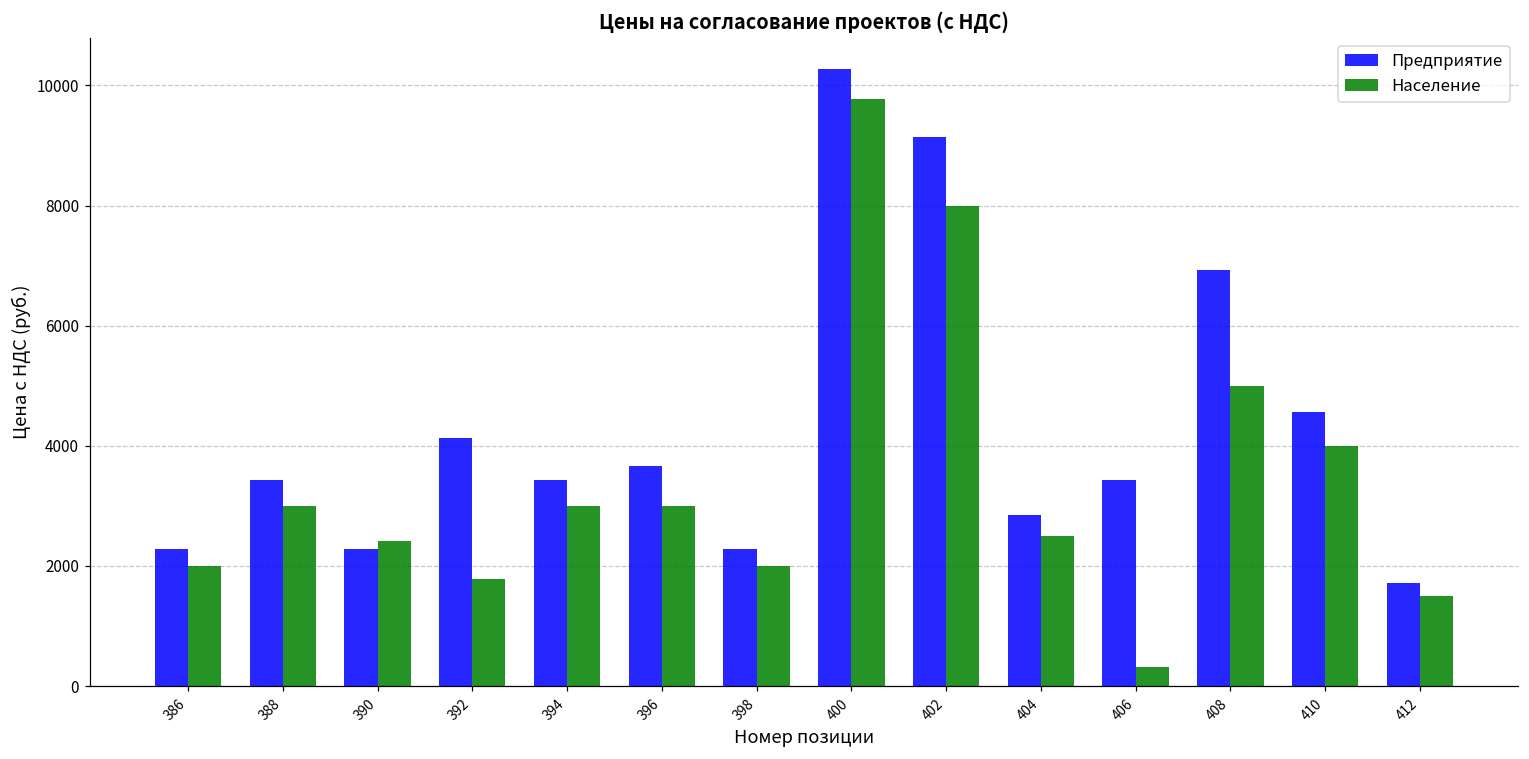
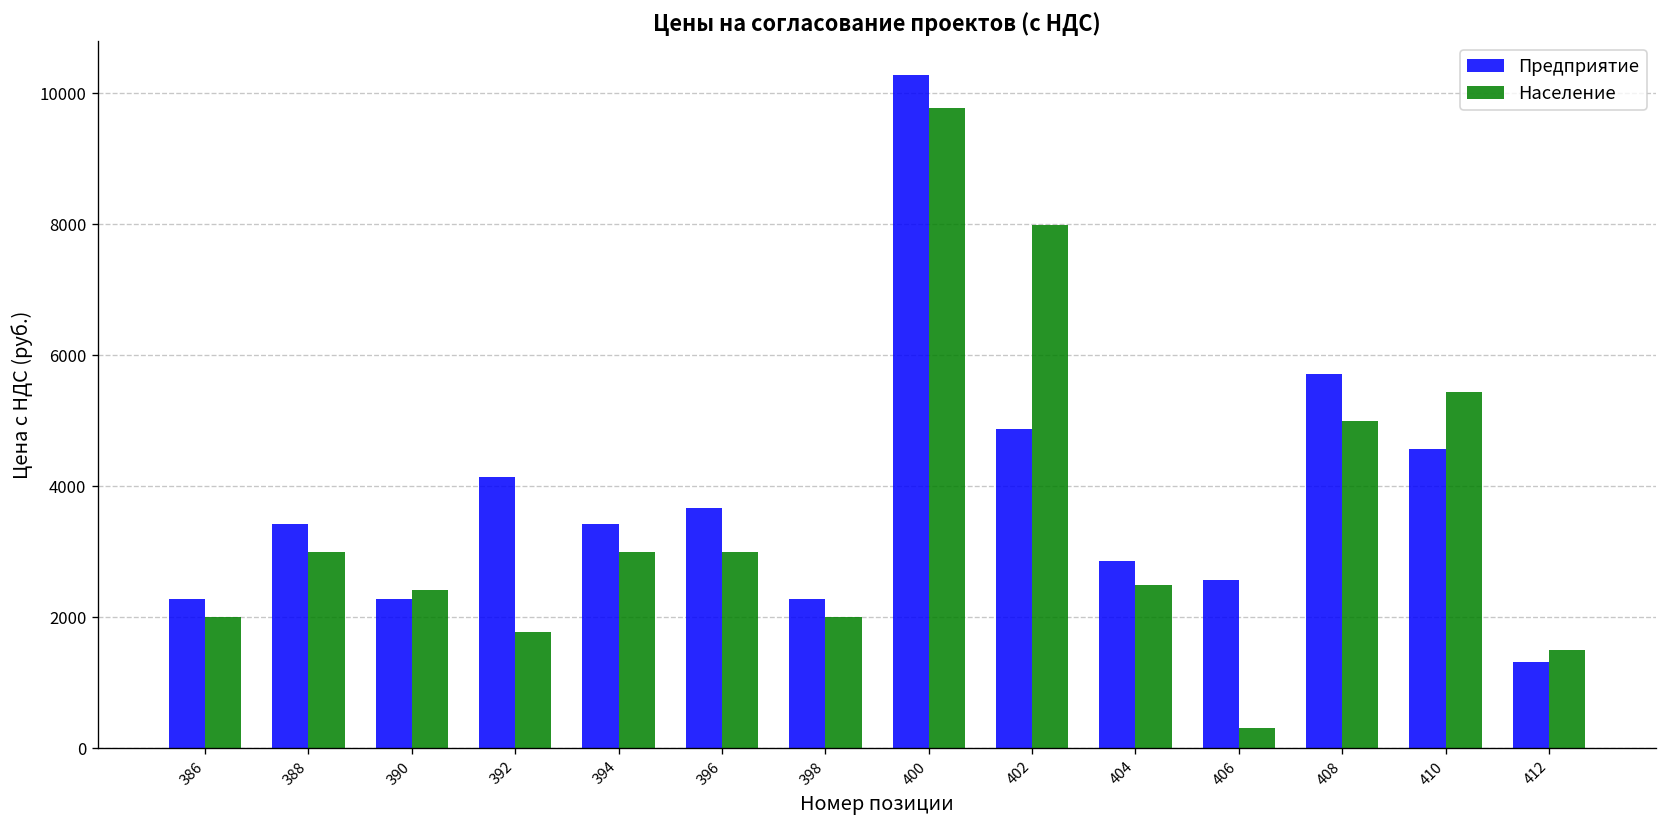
Предприятие, 402: 9100 -> 4900
Предприятие, 406: 3400 -> 2600
Предприятие, 408: 6900 -> 5700
Население, 410: 4000 -> 5400
Предприятие, 412: 1700 -> 1300
